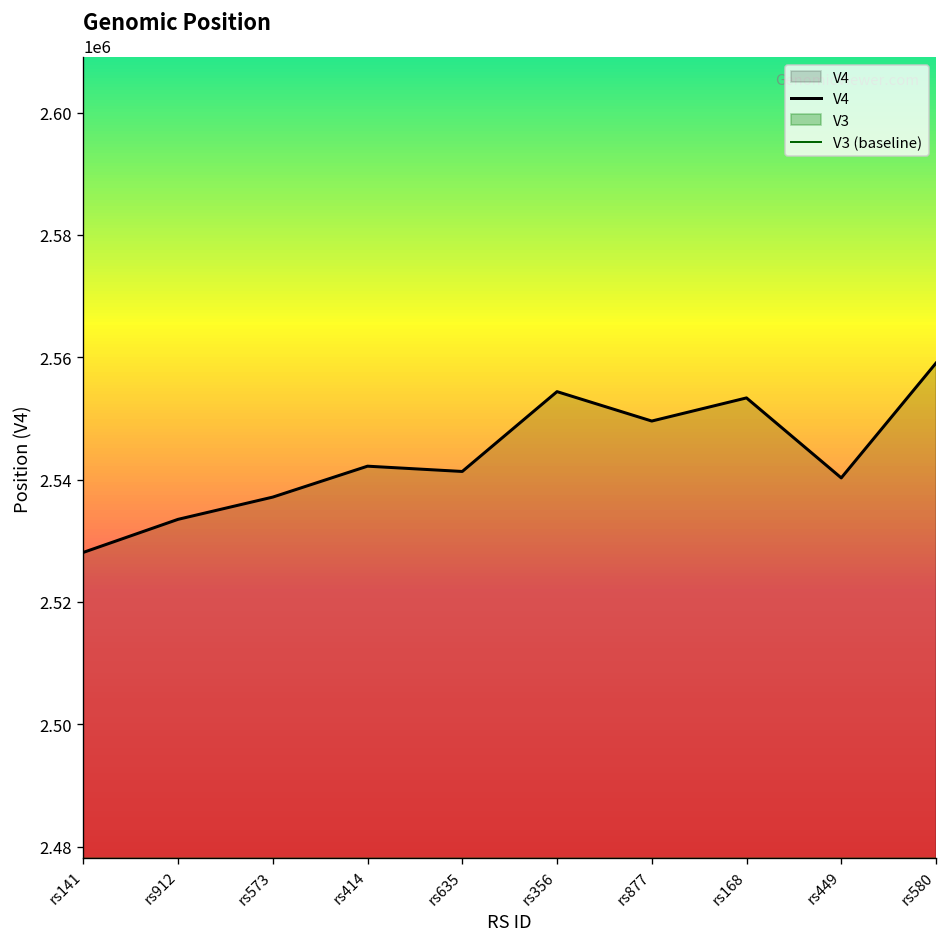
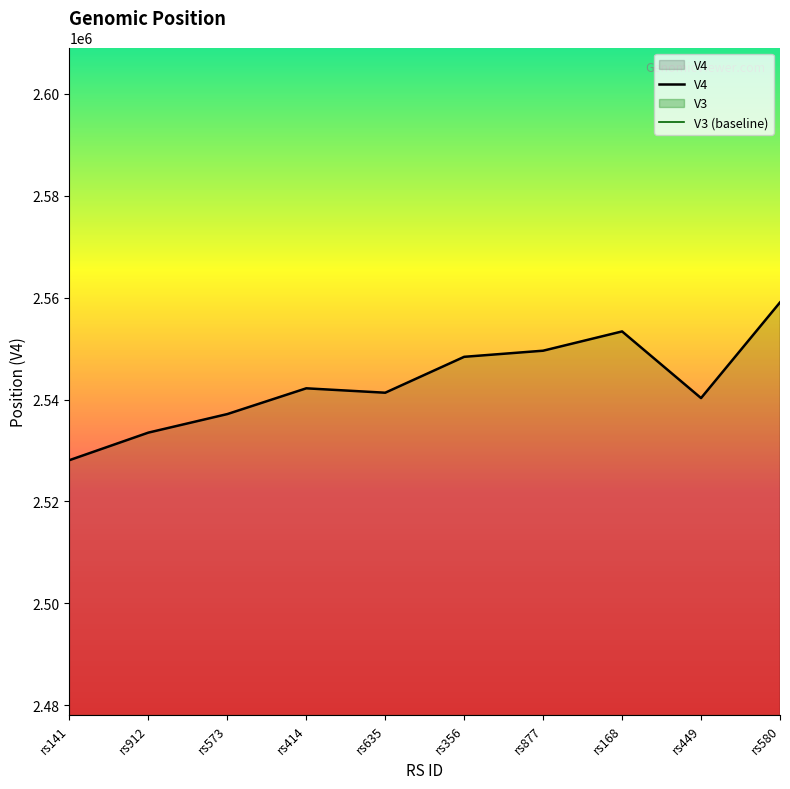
V4, rs356: 2554000 -> 2548000
